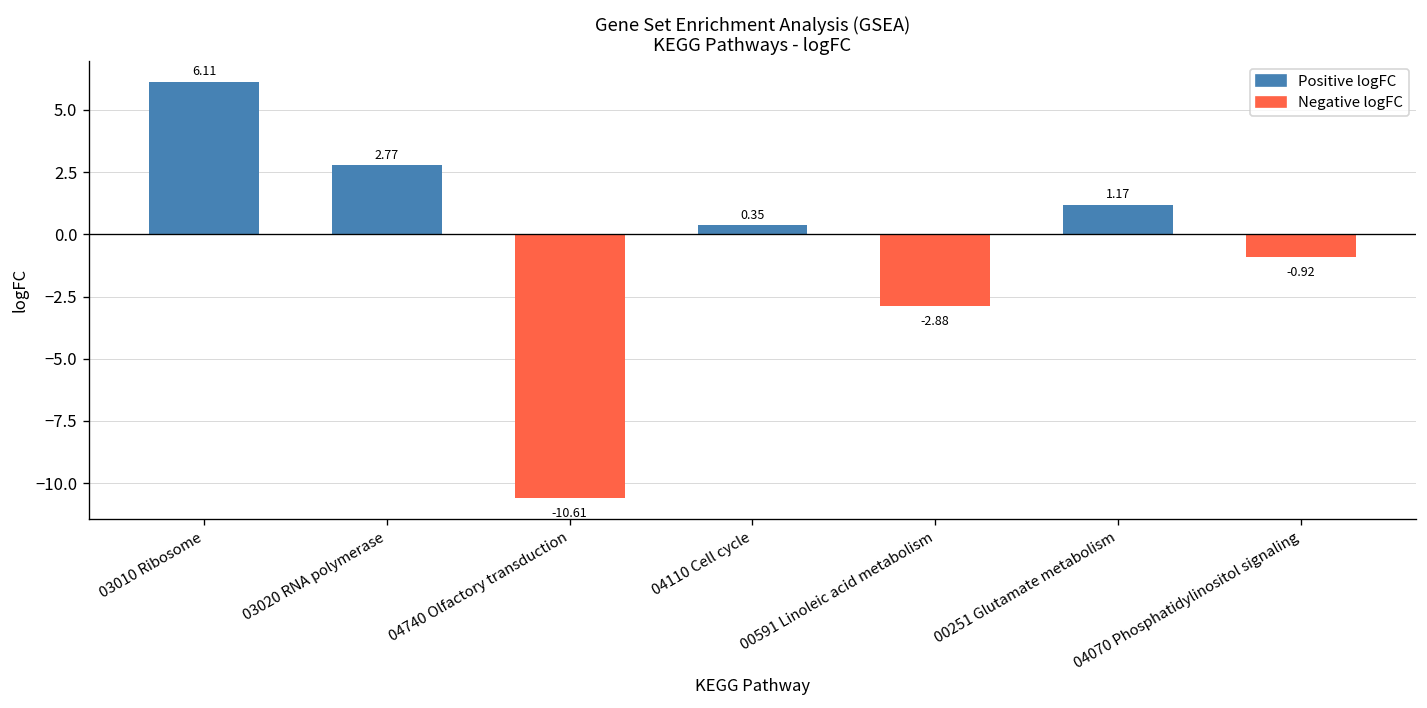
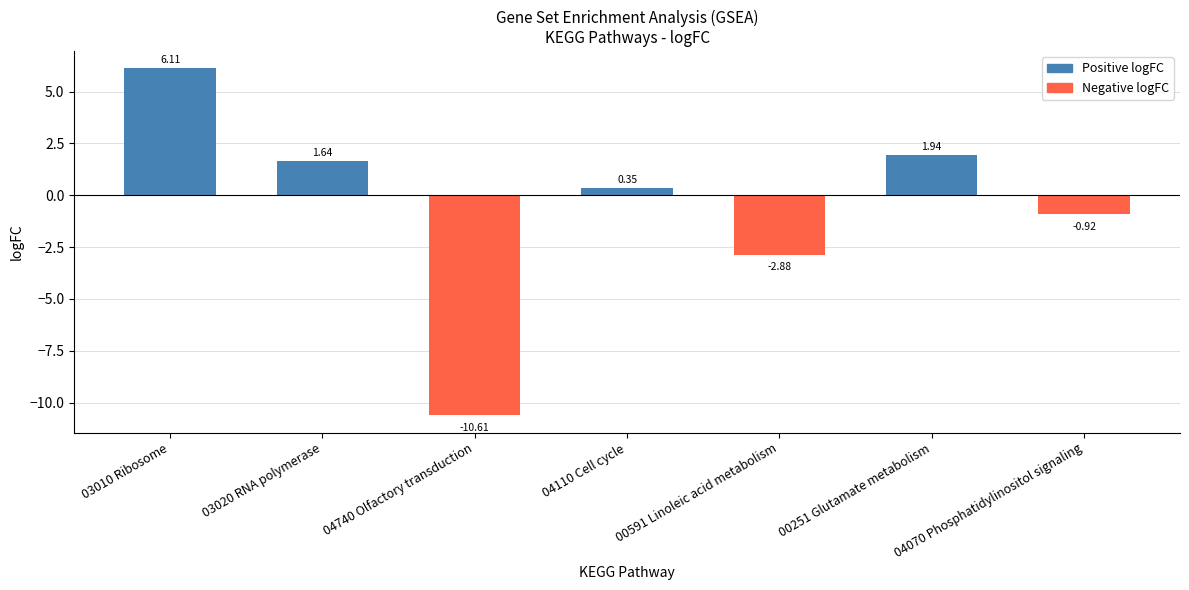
03020 RNA polymerase: 2.77 -> 1.64
00251 Glutamate metabolism: 1.17 -> 1.94
